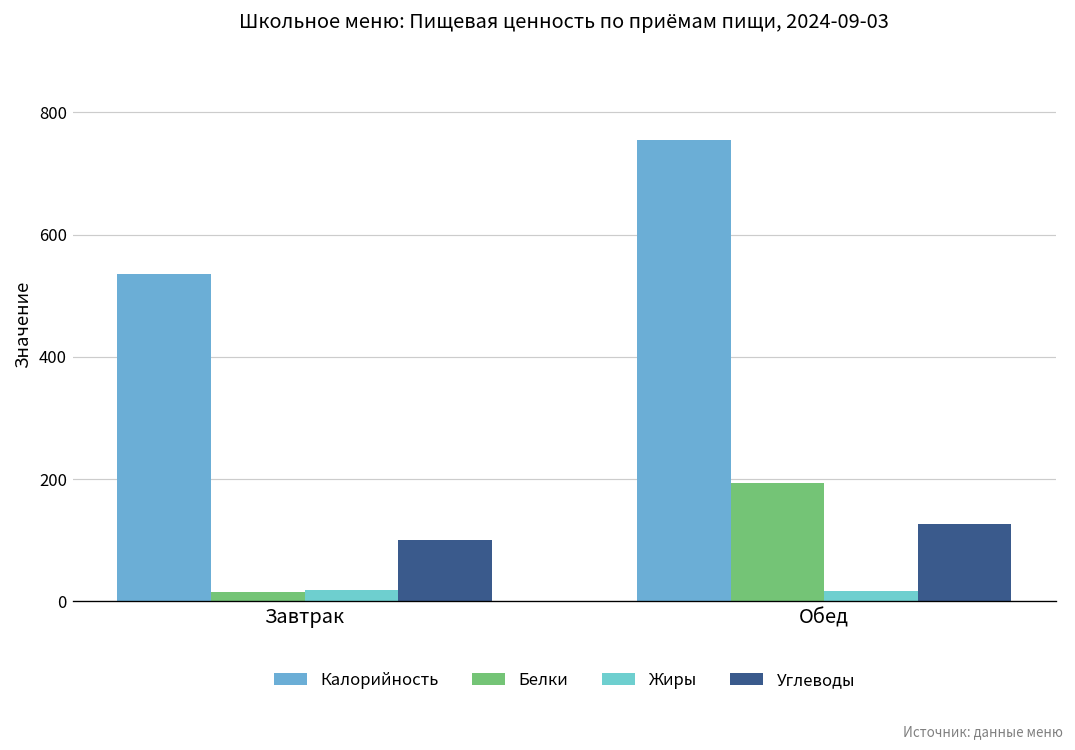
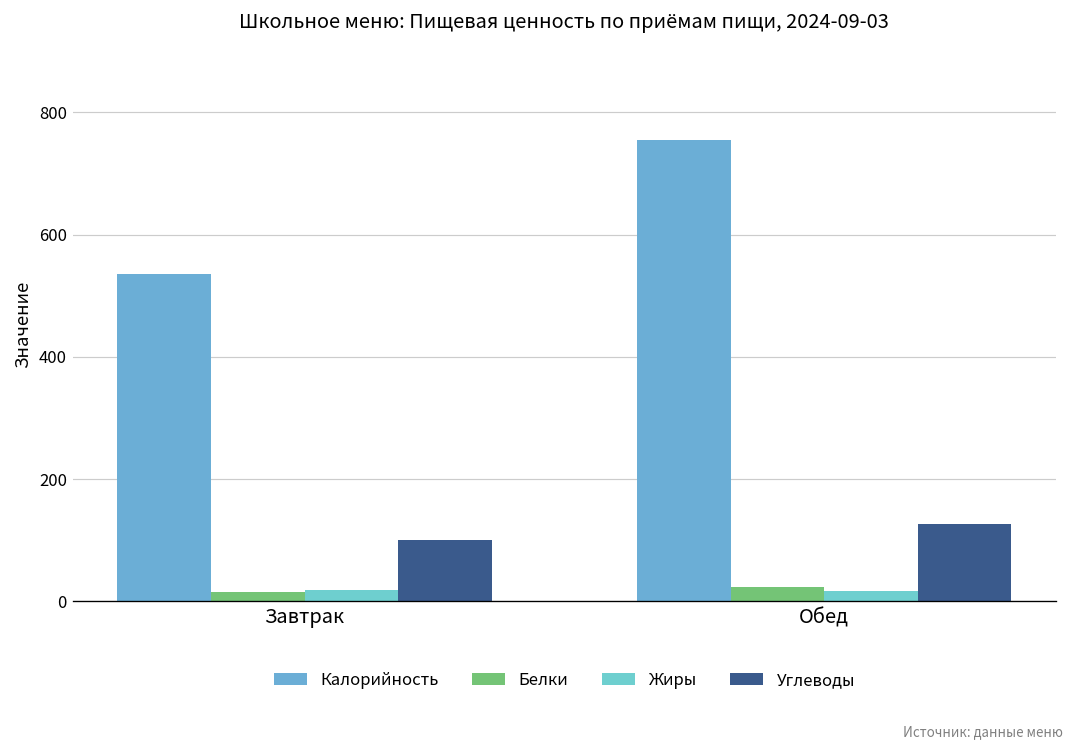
Белки, Обед: 190 -> 20
